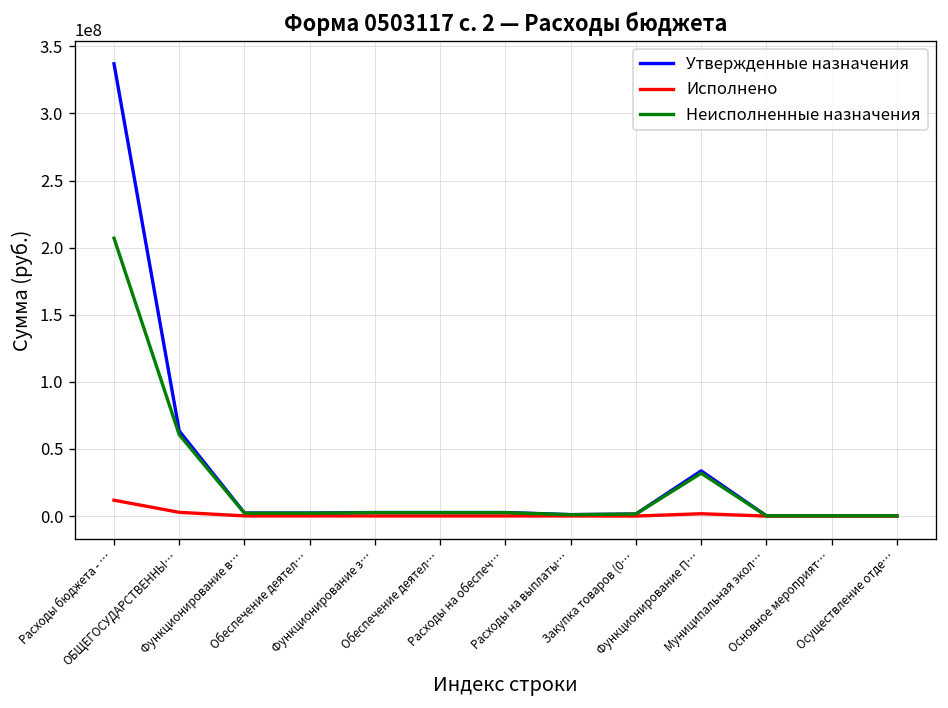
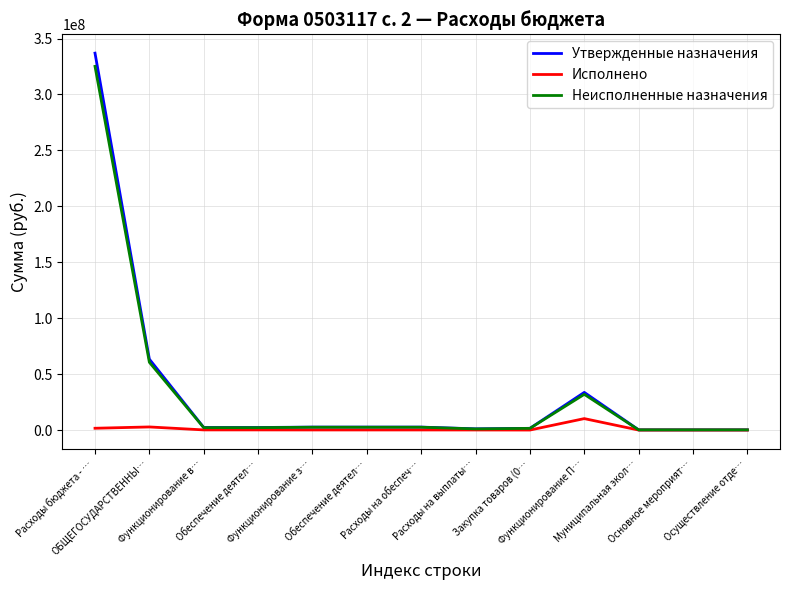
Исполнено, Расходы бюджета - …: 12000000 -> 2000000
Неисполненные назначения, Расходы бюджета - …: 207000000 -> 325000000
Исполнено, Функционирование П…: 2000000 -> 10000000
